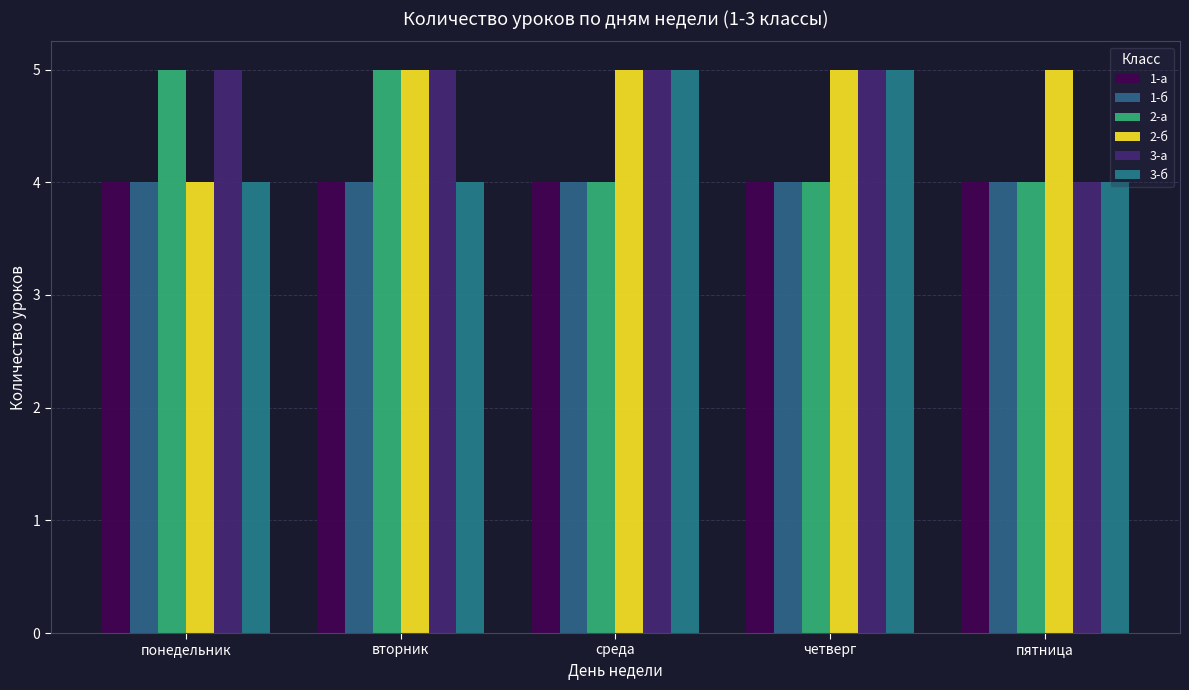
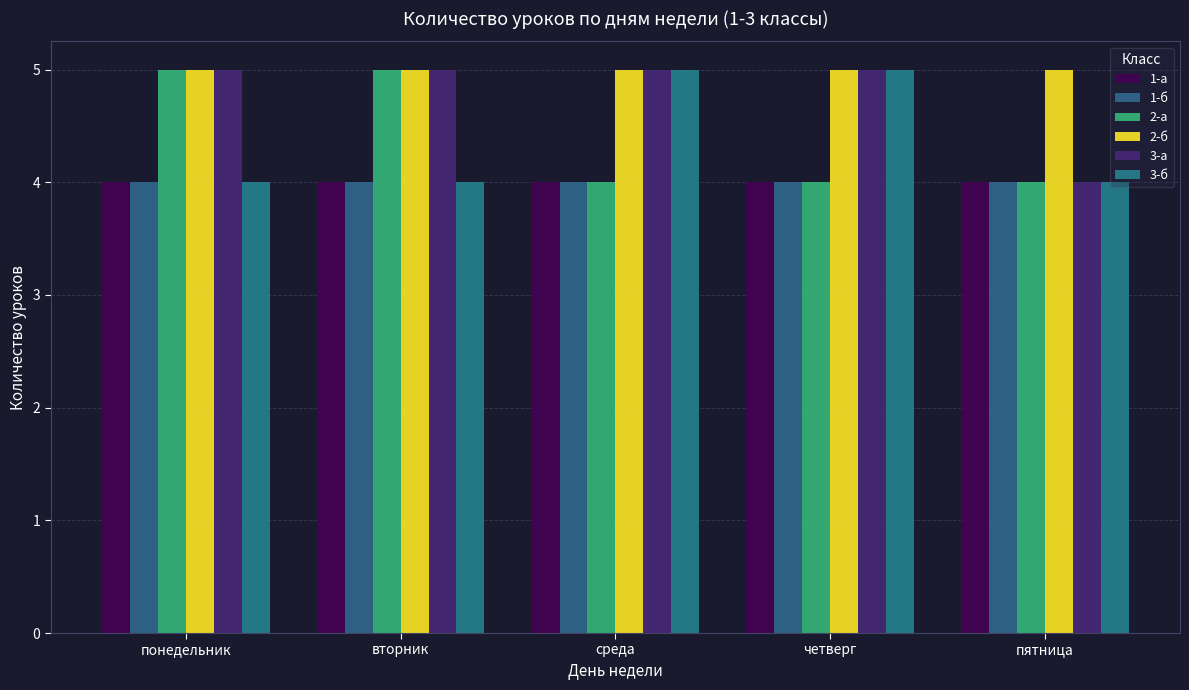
2-б, понедельник: 4 -> 5
